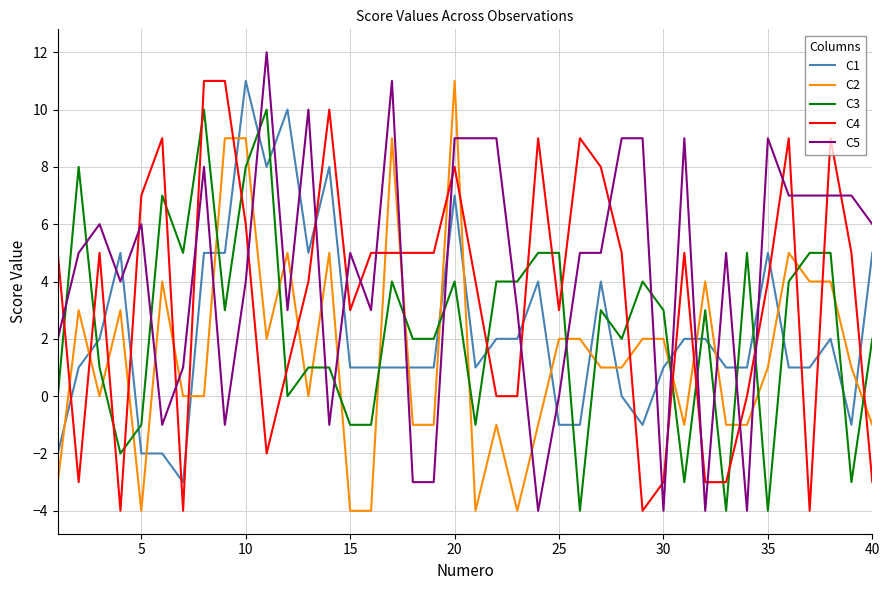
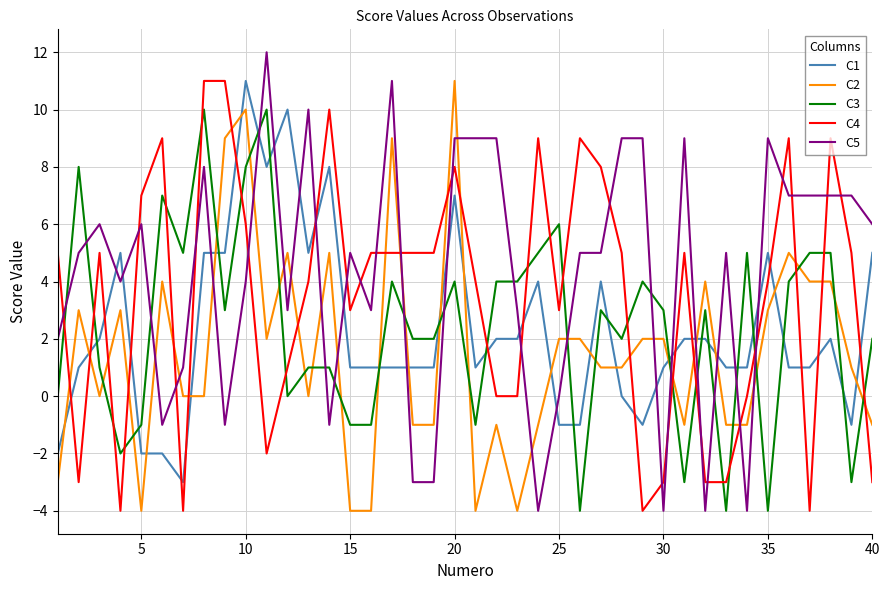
C2, 10: 9 -> 10
C3, 25: 5 -> 6
C2, 35: 1 -> 3
